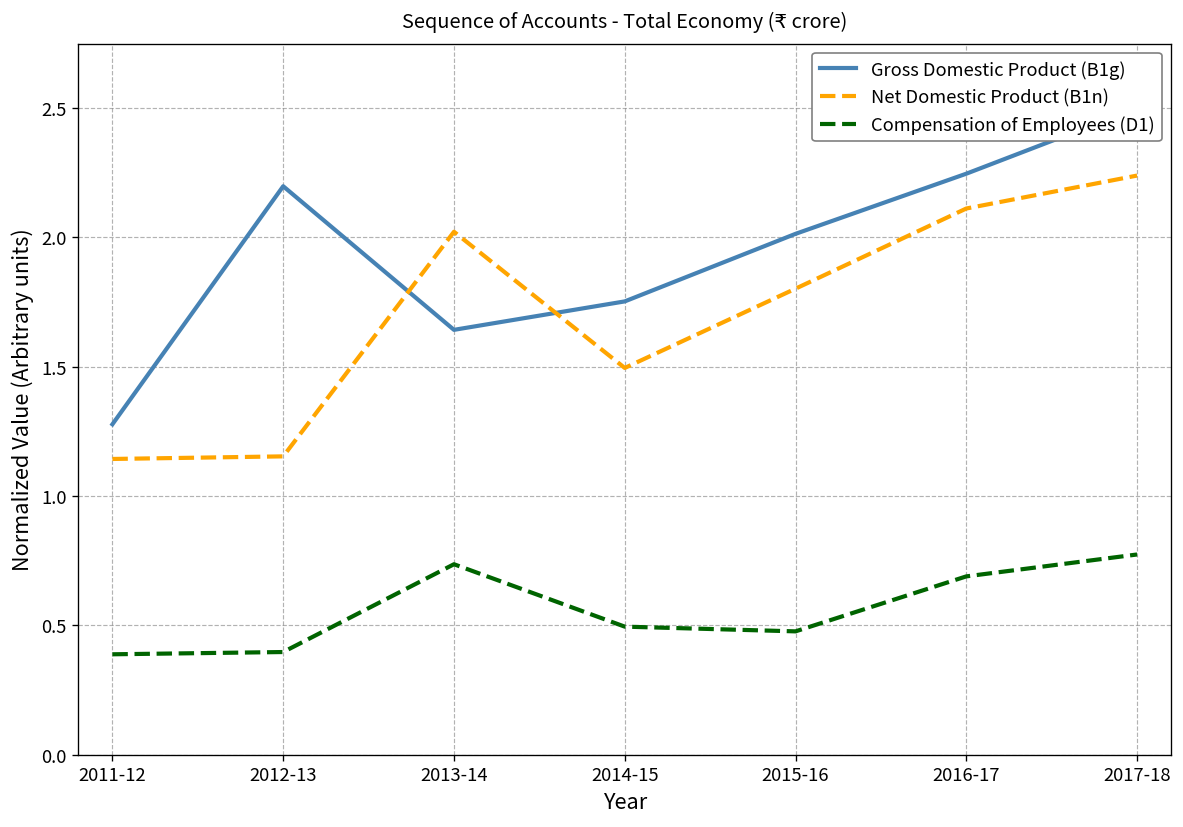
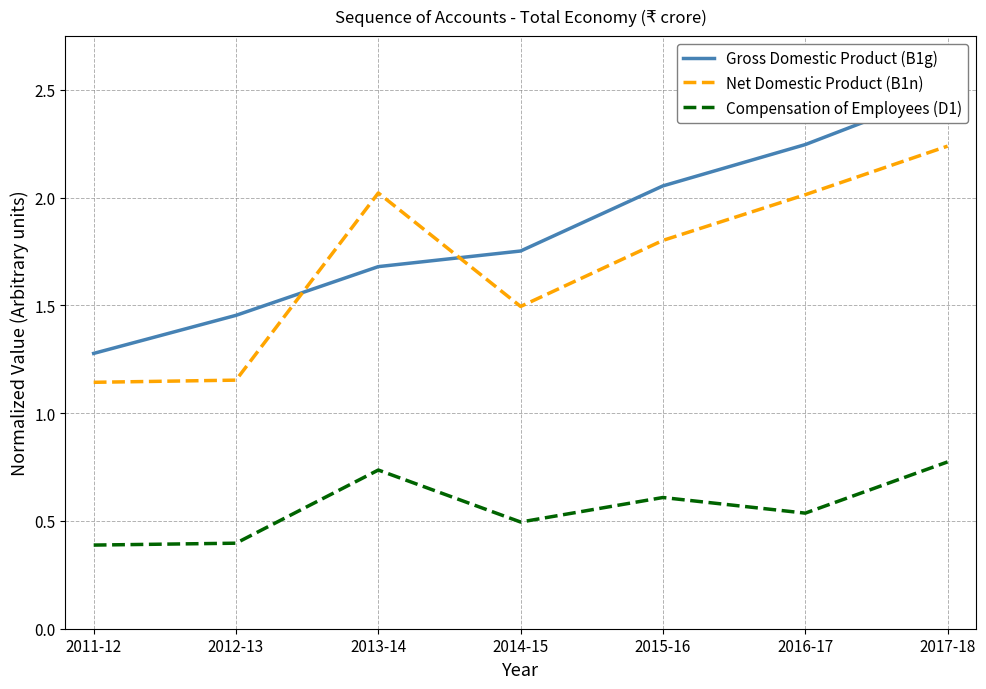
Gross Domestic Product (B1g), 2012-13: 2.20 -> 1.45
Gross Domestic Product (B1g), 2013-14: 1.64 -> 1.68
Gross Domestic Product (B1g), 2015-16: 2.01 -> 2.05
Compensation of Employees (D1), 2015-16: 0.48 -> 0.61
Net Domestic Product (B1n), 2016-17: 2.11 -> 2.01
Compensation of Employees (D1), 2016-17: 0.69 -> 0.54
